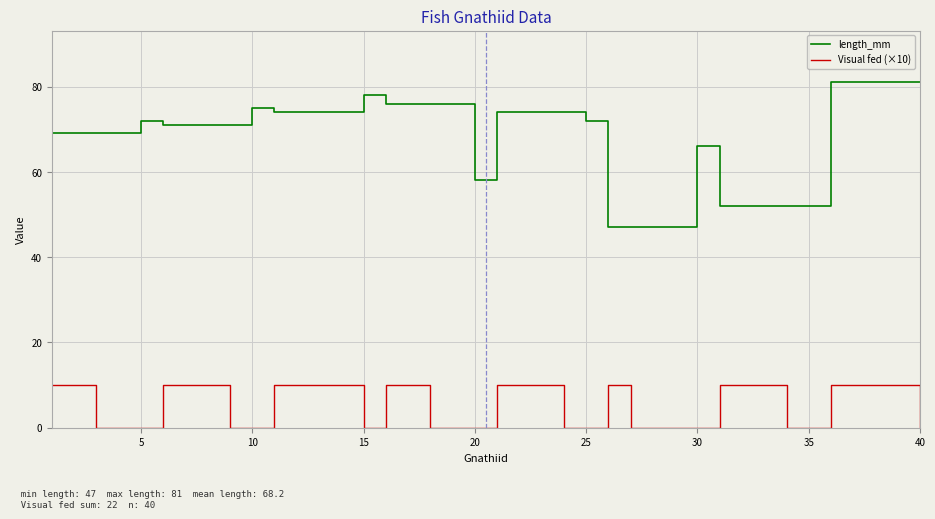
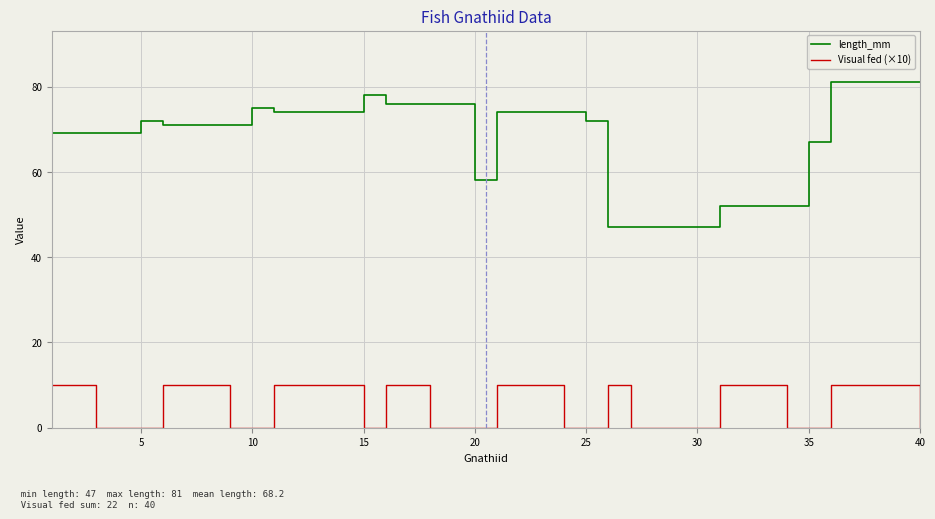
length_mm, 30: 66 -> 47
length_mm, 35: 52 -> 67
